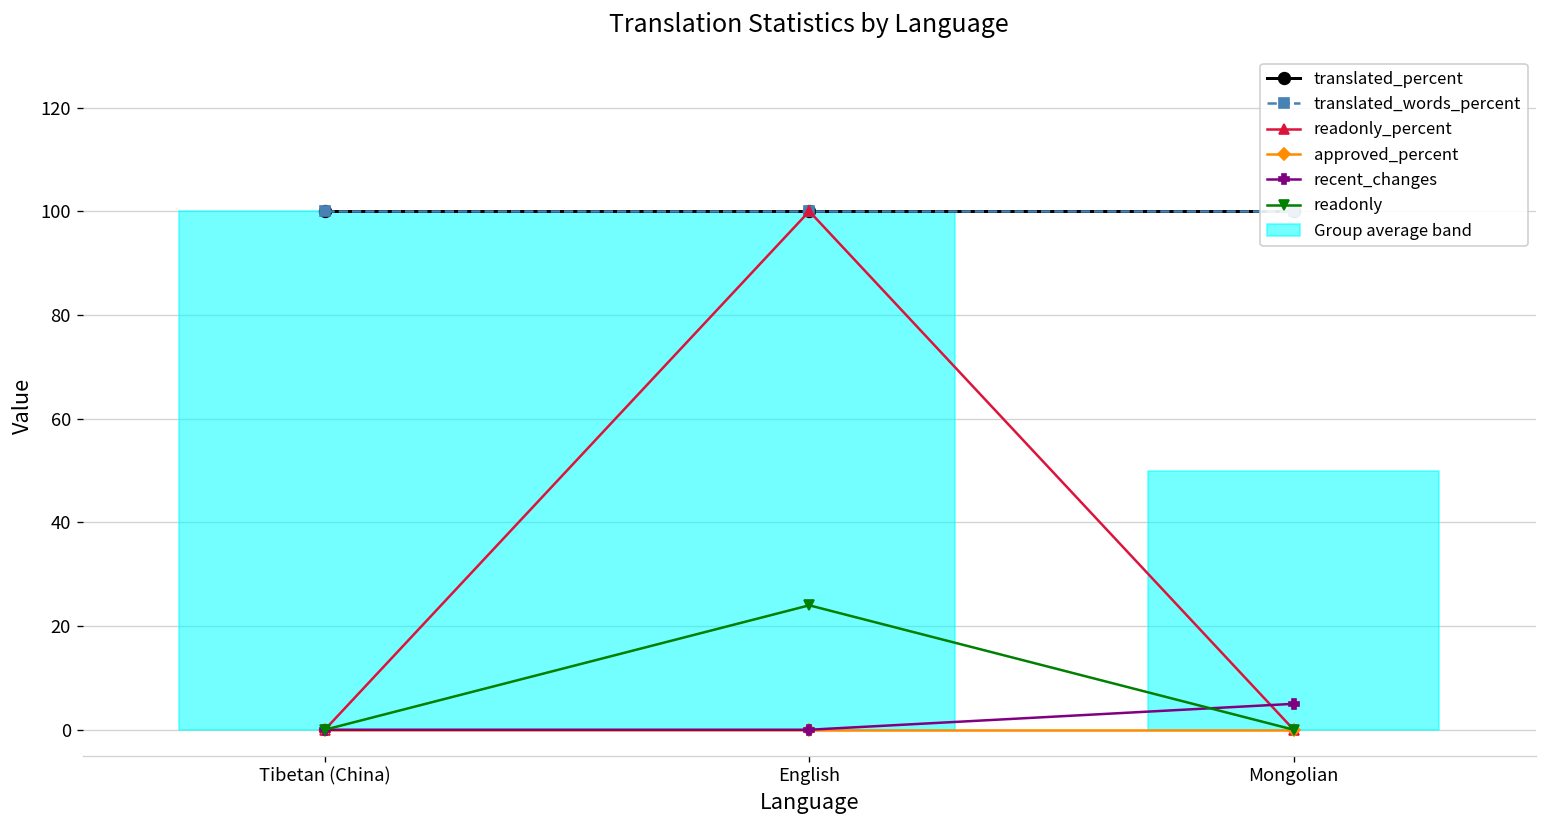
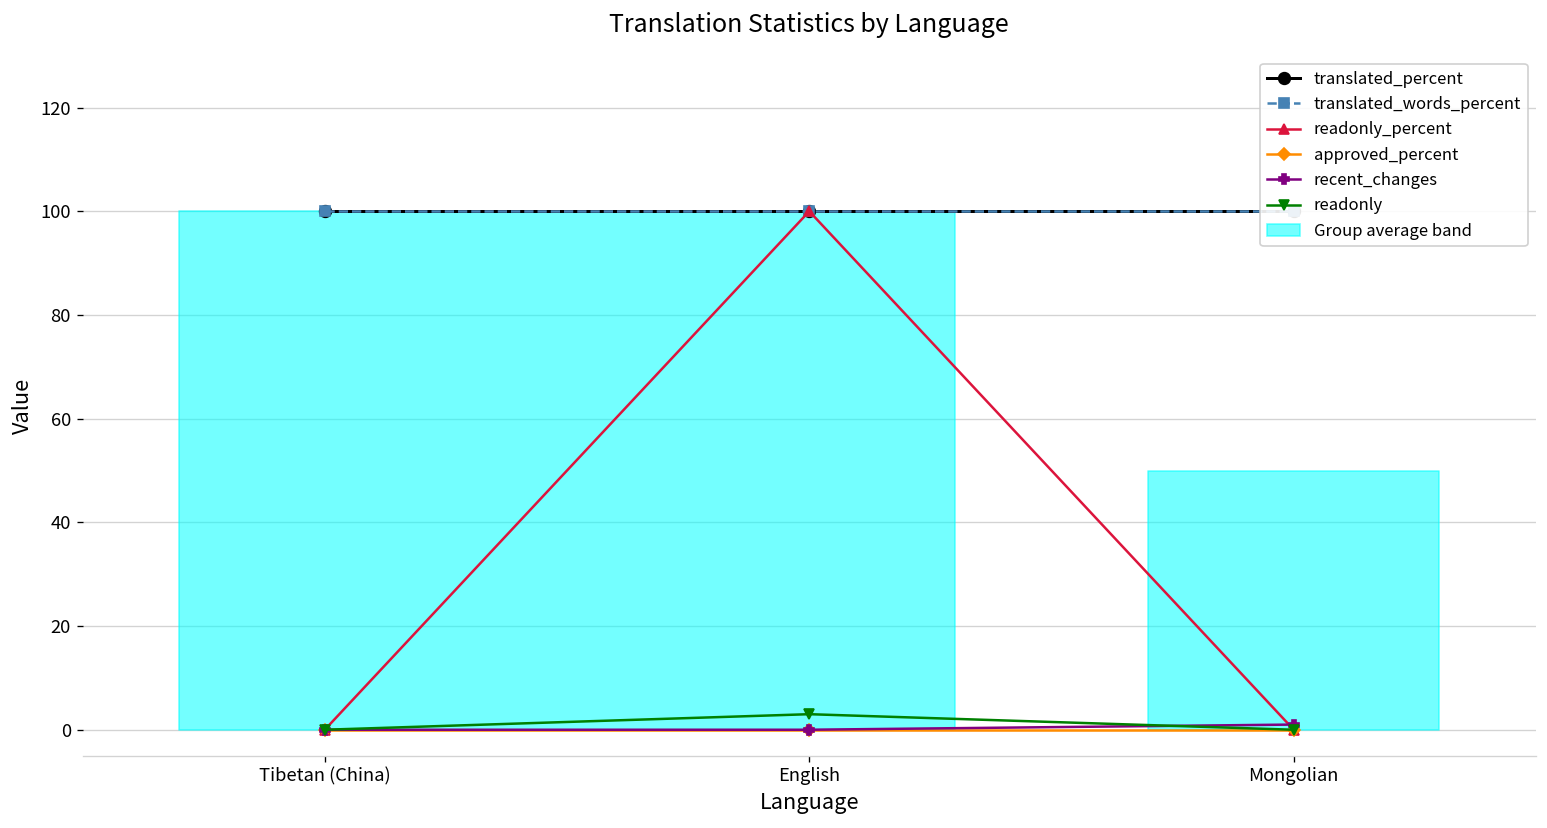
readonly, English: 24 -> 3
recent_changes, Mongolian: 5 -> 1
